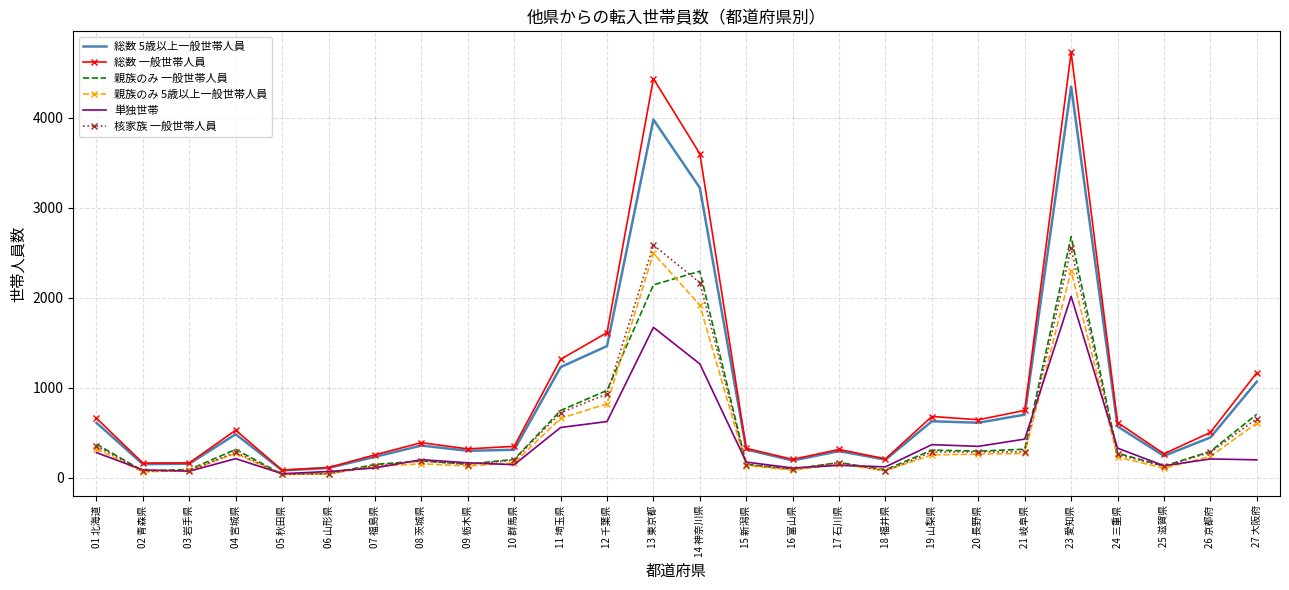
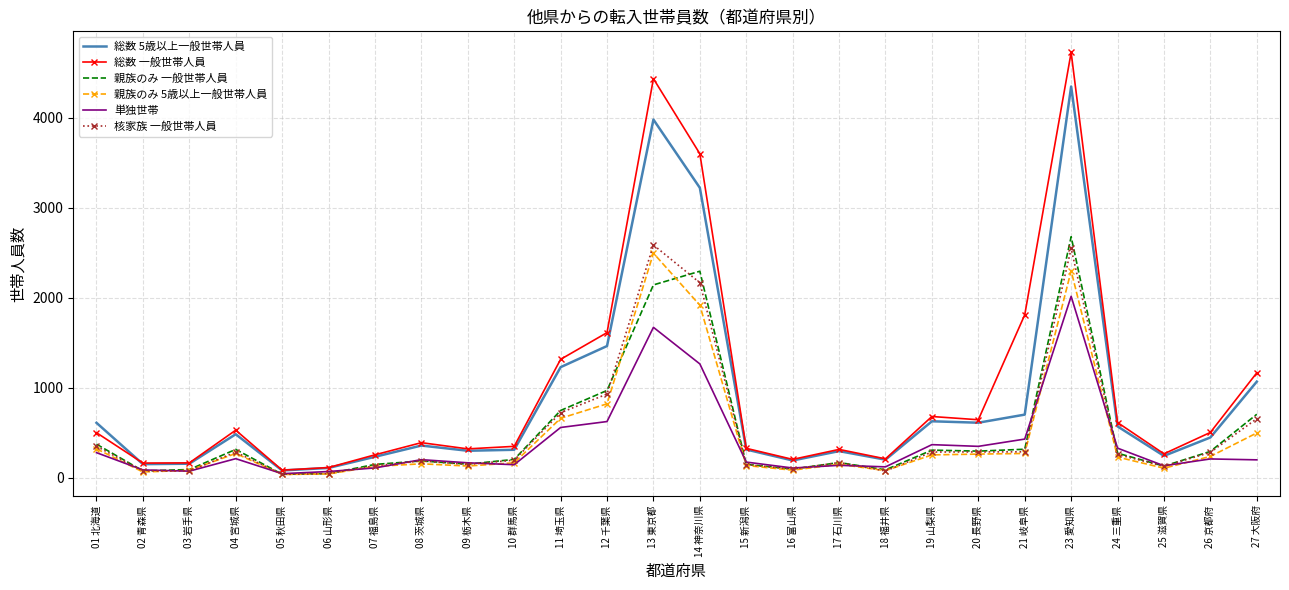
総数 一般世帯人員, 01 北海道: 700 -> 500
総数 一般世帯人員, 21 岐阜県: 700 -> 1800
親族のみ 5歳以上一般世帯人員, 27 大阪府: 600 -> 500
